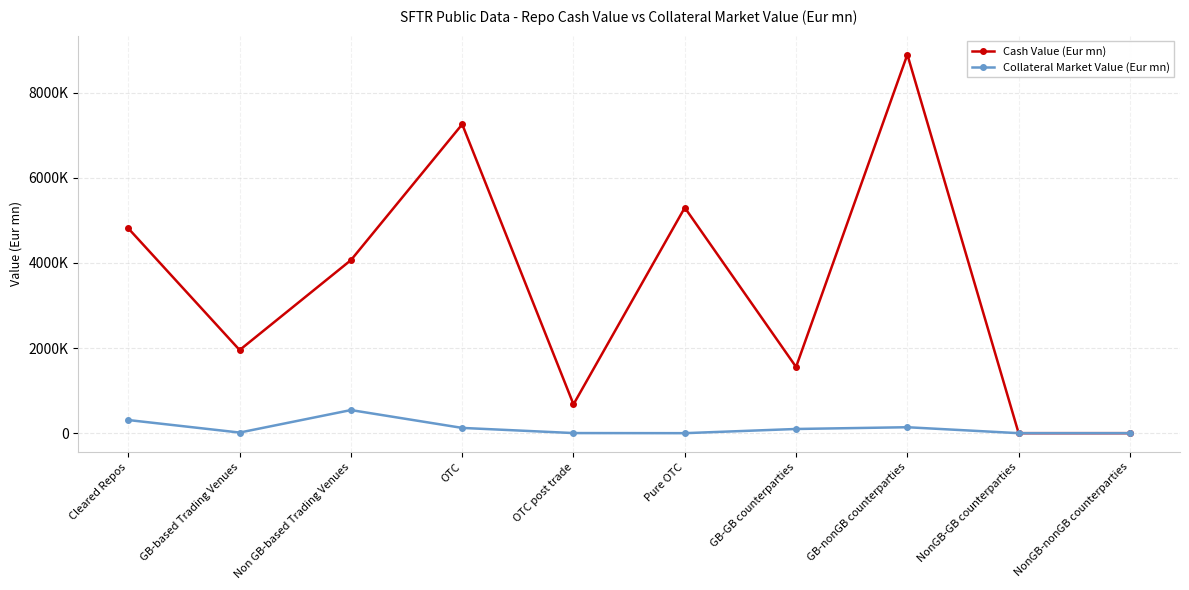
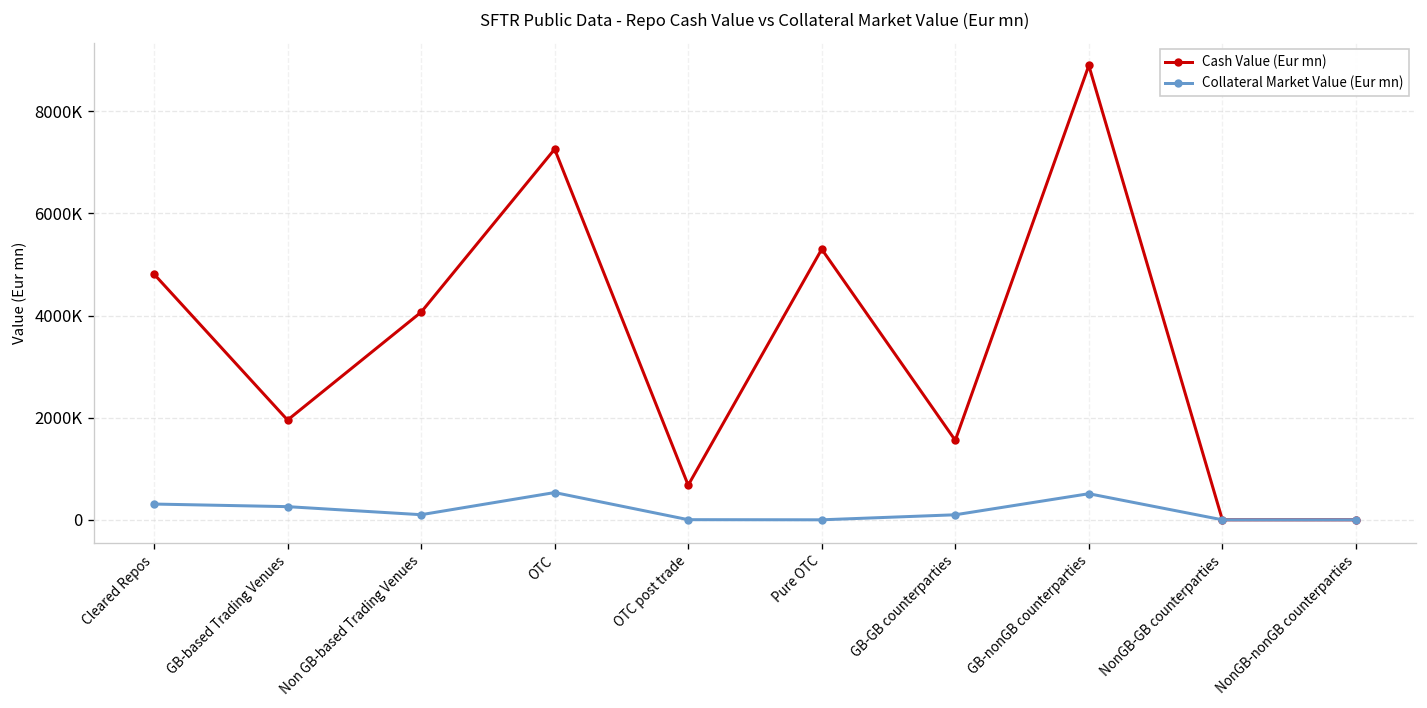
Collateral Market Value (Eur mn), GB-based Trading Venues: 0 -> 300000
Collateral Market Value (Eur mn), Non GB-based Trading Venues: 500000 -> 100000
Collateral Market Value (Eur mn), OTC: 100000 -> 500000
Collateral Market Value (Eur mn), GB-nonGB counterparties: 100000 -> 500000
